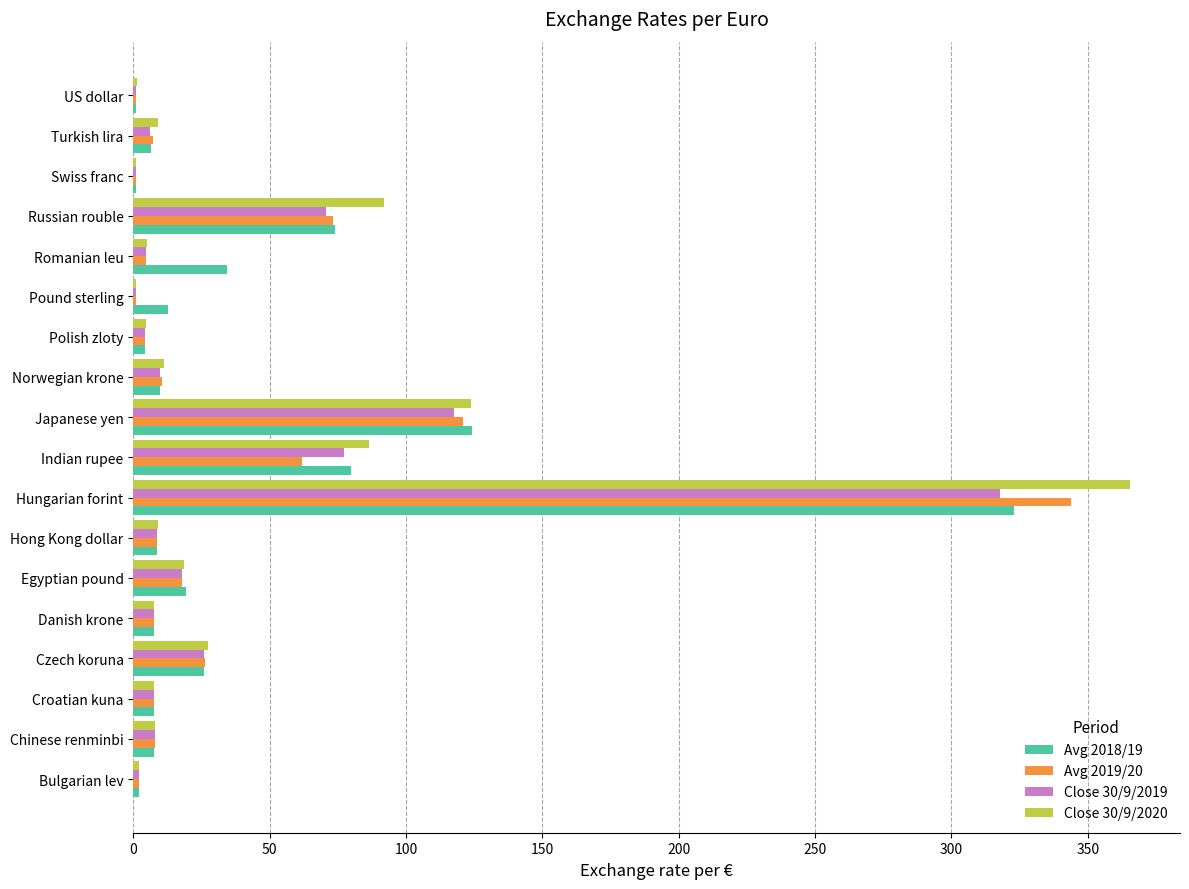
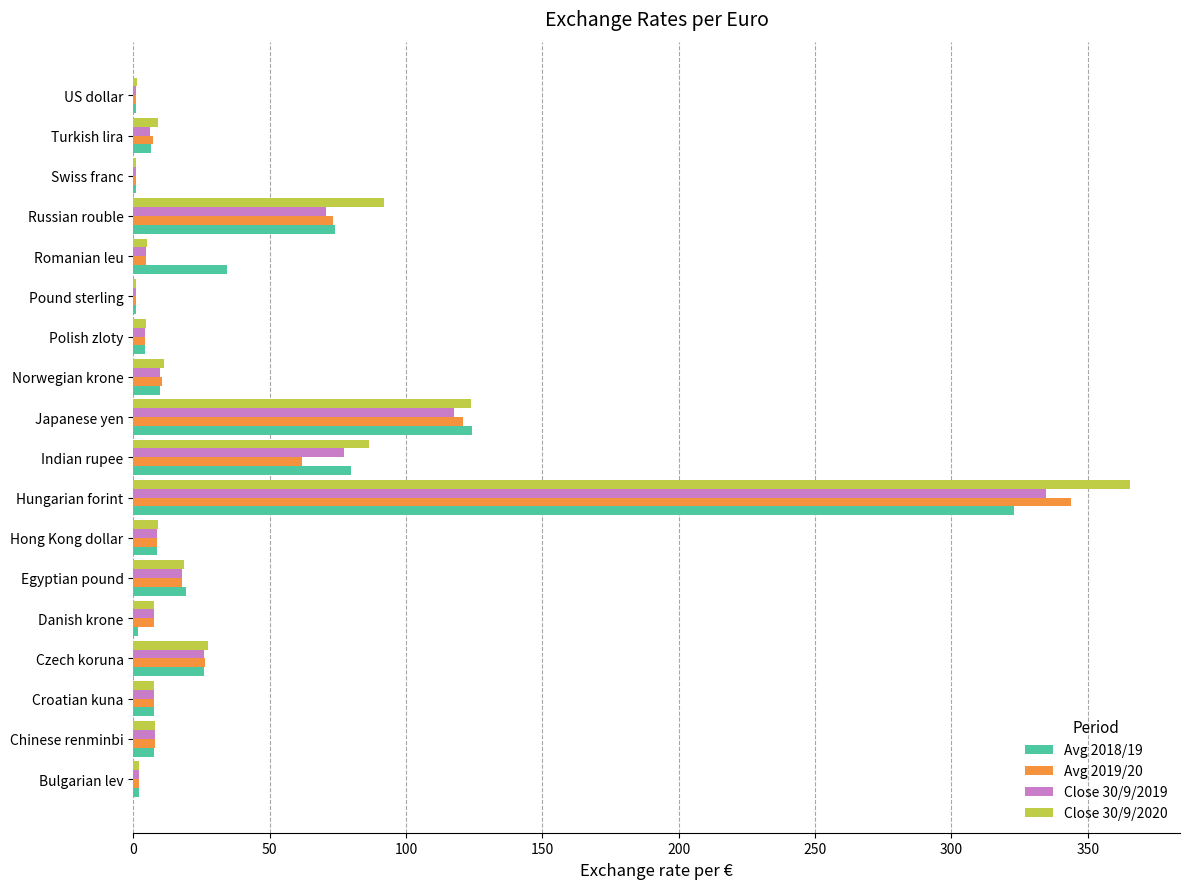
Avg 2018/19, Pound sterling: 13 -> 1
Close 30/9/2019, Hungarian forint: 318 -> 335
Avg 2018/19, Danish krone: 7 -> 2
